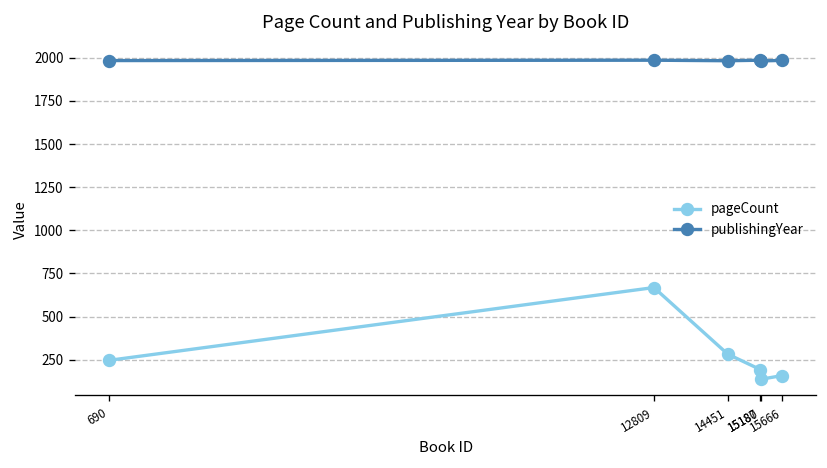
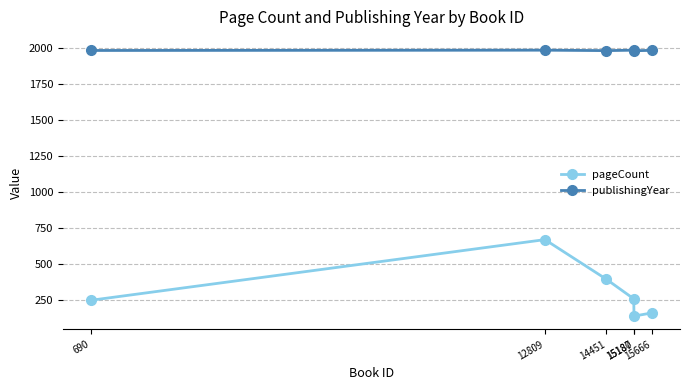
pageCount, 14451: 280 -> 390
pageCount, 15180: 190 -> 260
